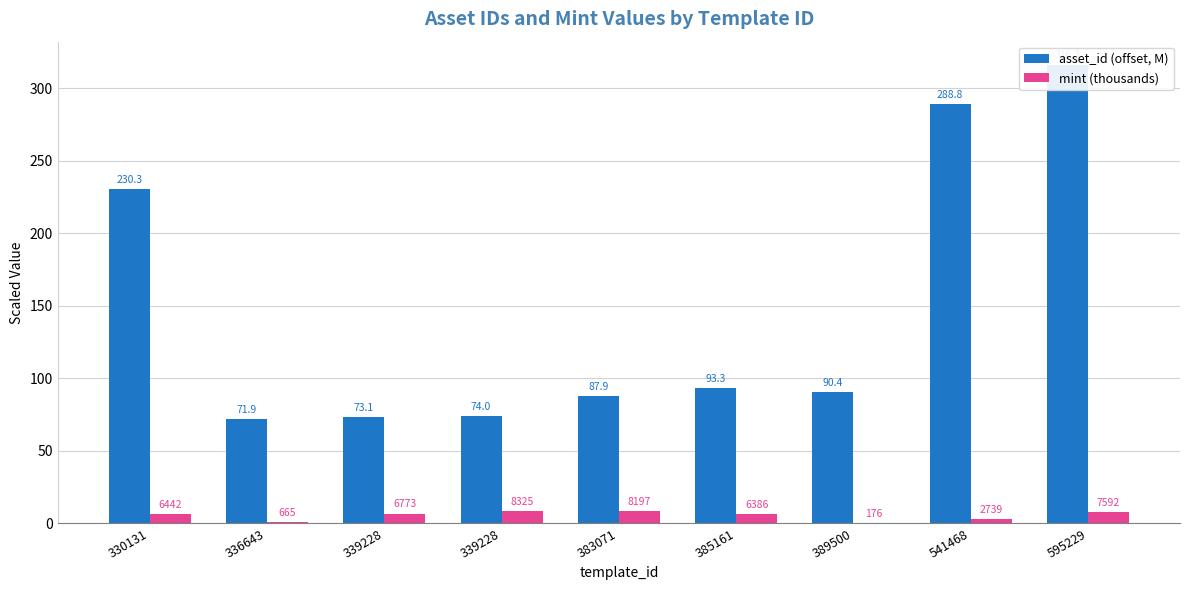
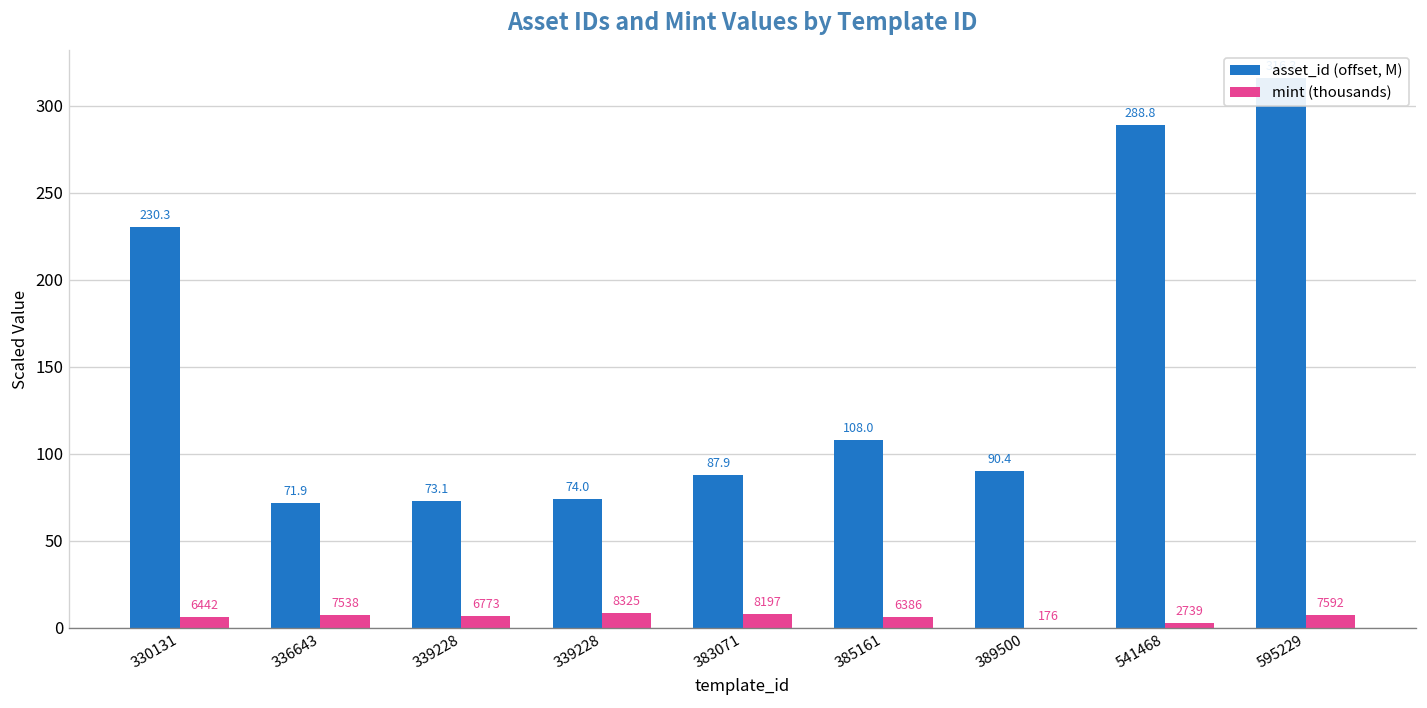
mint (thousands), 336643: 665 -> 7538
asset_id (offset, M), 385161: 93.3 -> 108.0
